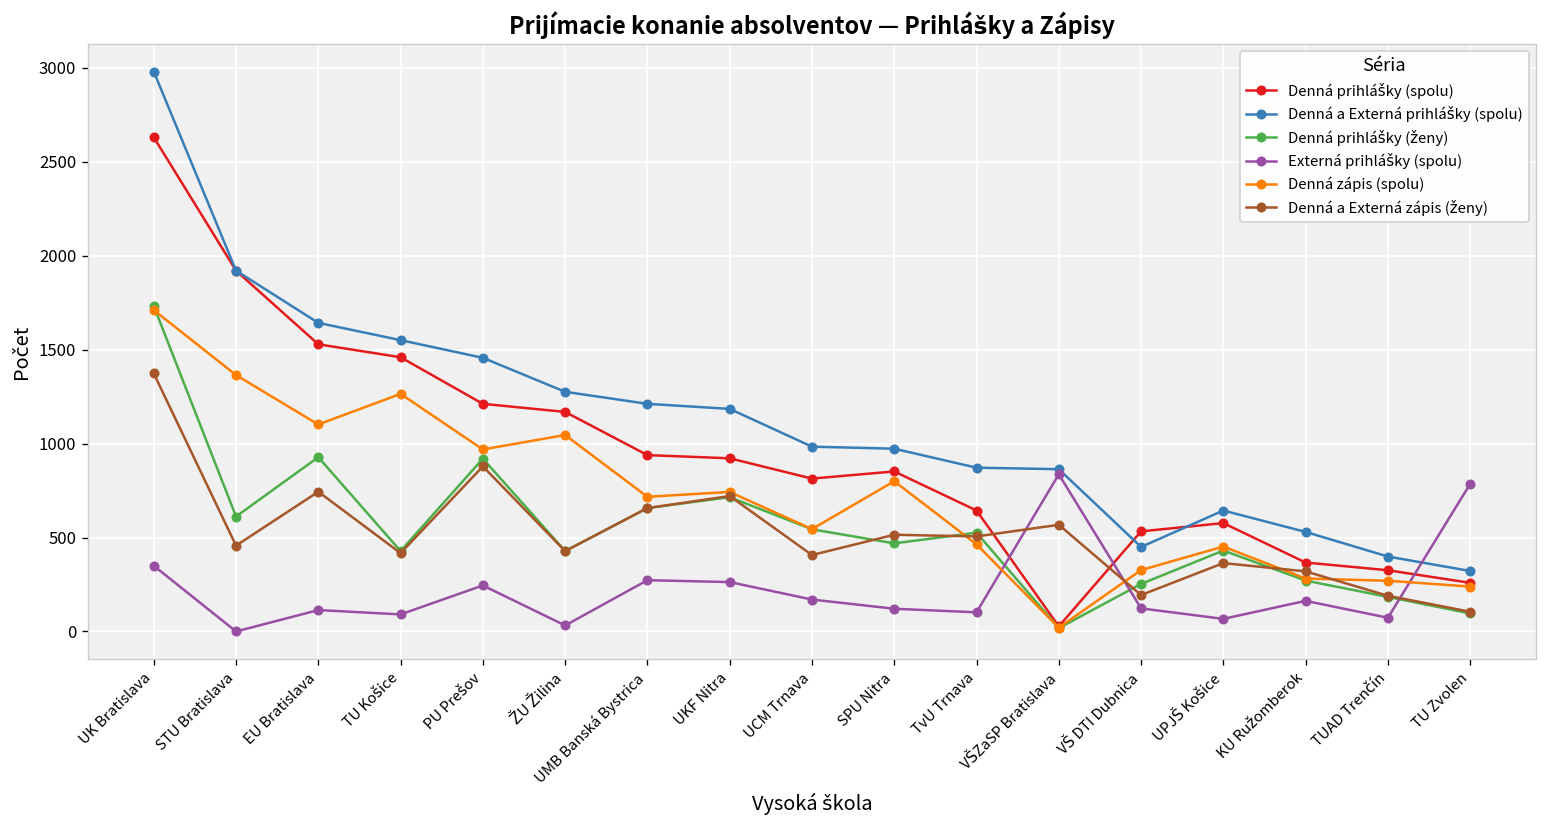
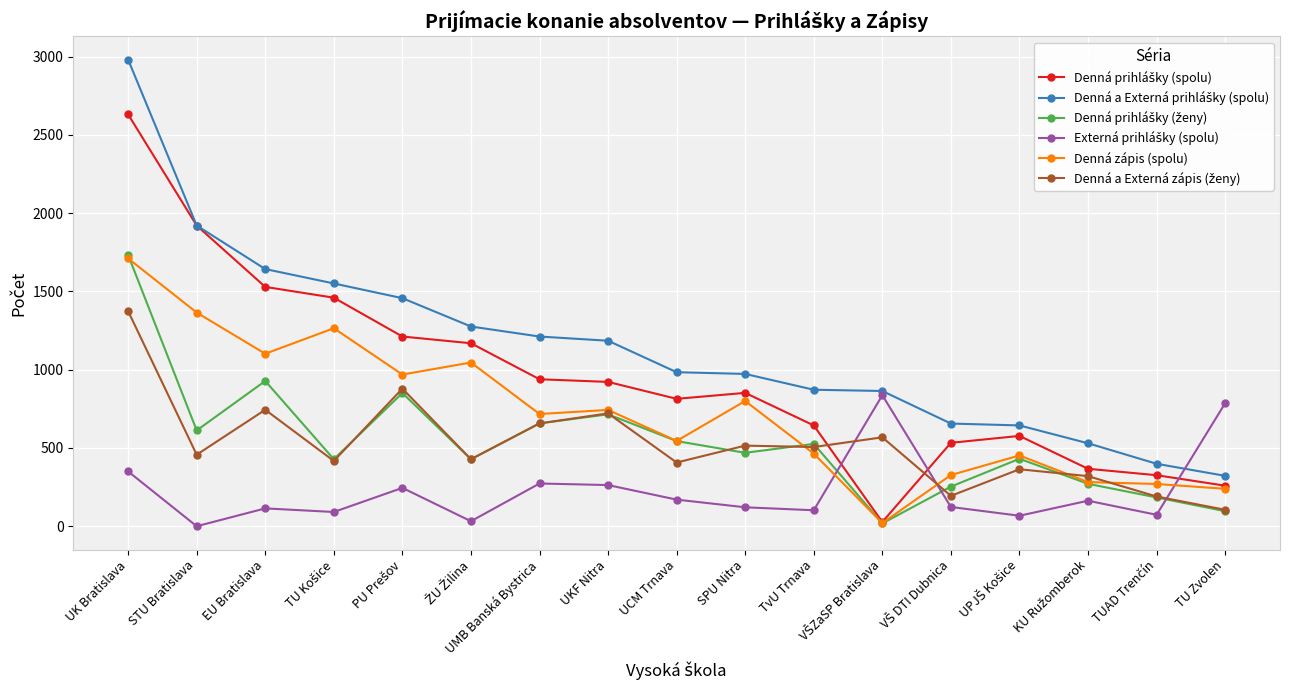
Denná prihlášky (ženy), PU Prešov: 920 -> 850
Denná a Externá prihlášky (spolu), VŠ DTI Dubnica: 450 -> 660
